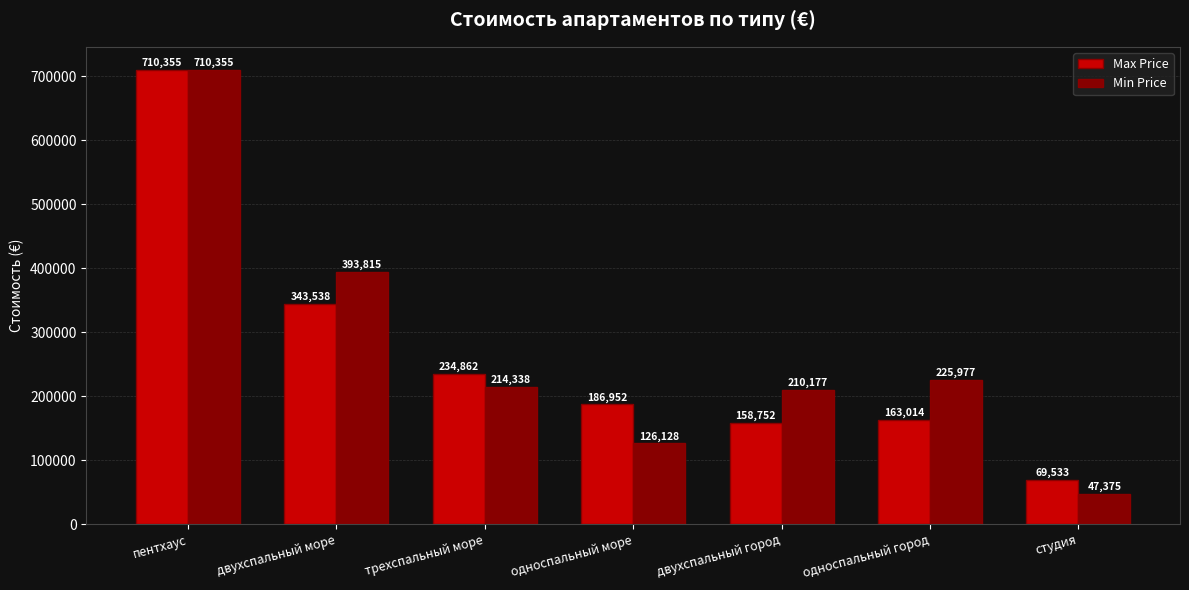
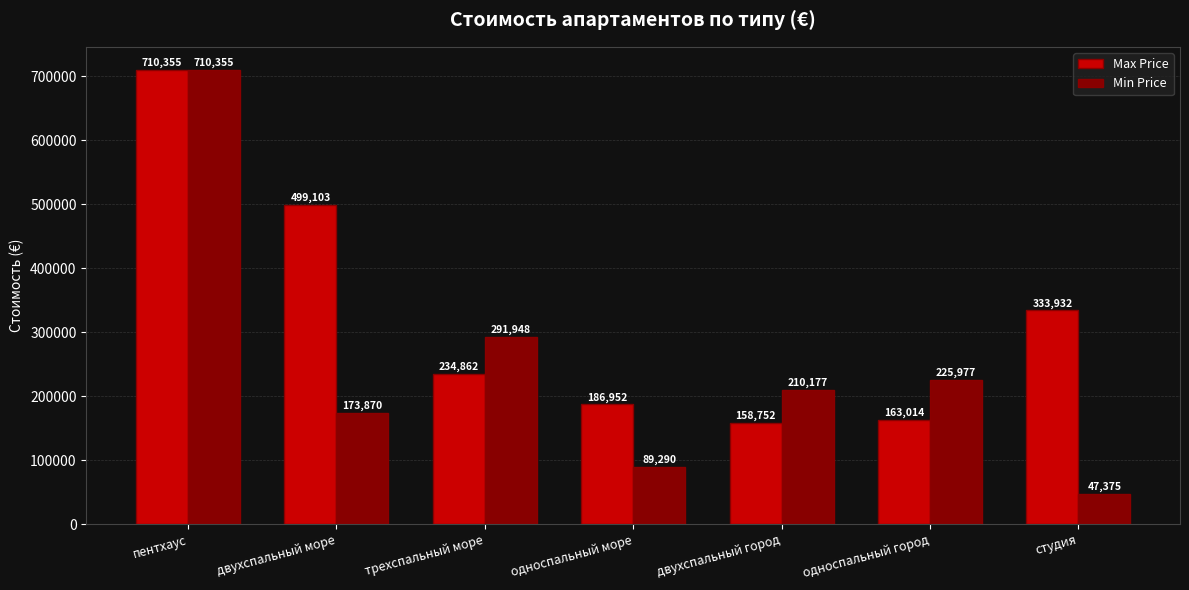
Max Price, двухспальный море: 343,538 -> 499,103
Min Price, двухспальный море: 393,815 -> 173,870
Min Price, трехспальный море: 214,338 -> 291,948
Min Price, односпальный море: 126,128 -> 89,290
Max Price, студия: 69,533 -> 333,932
